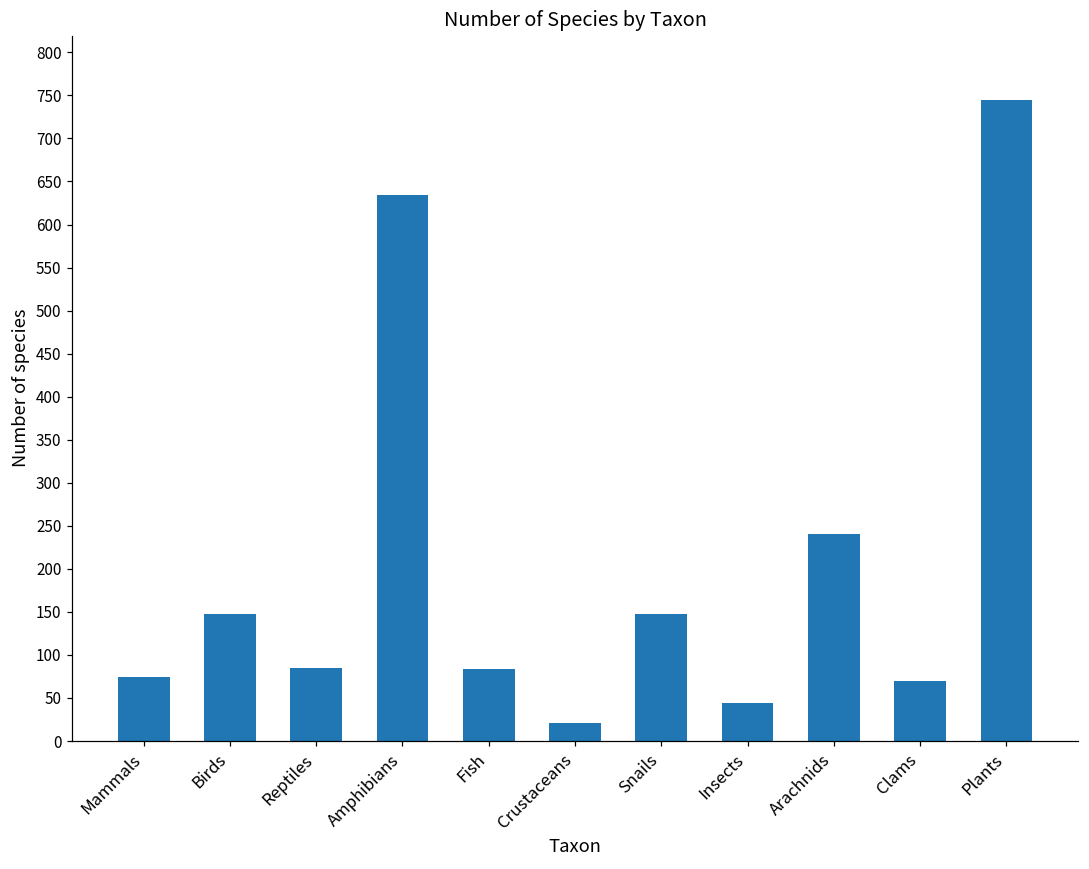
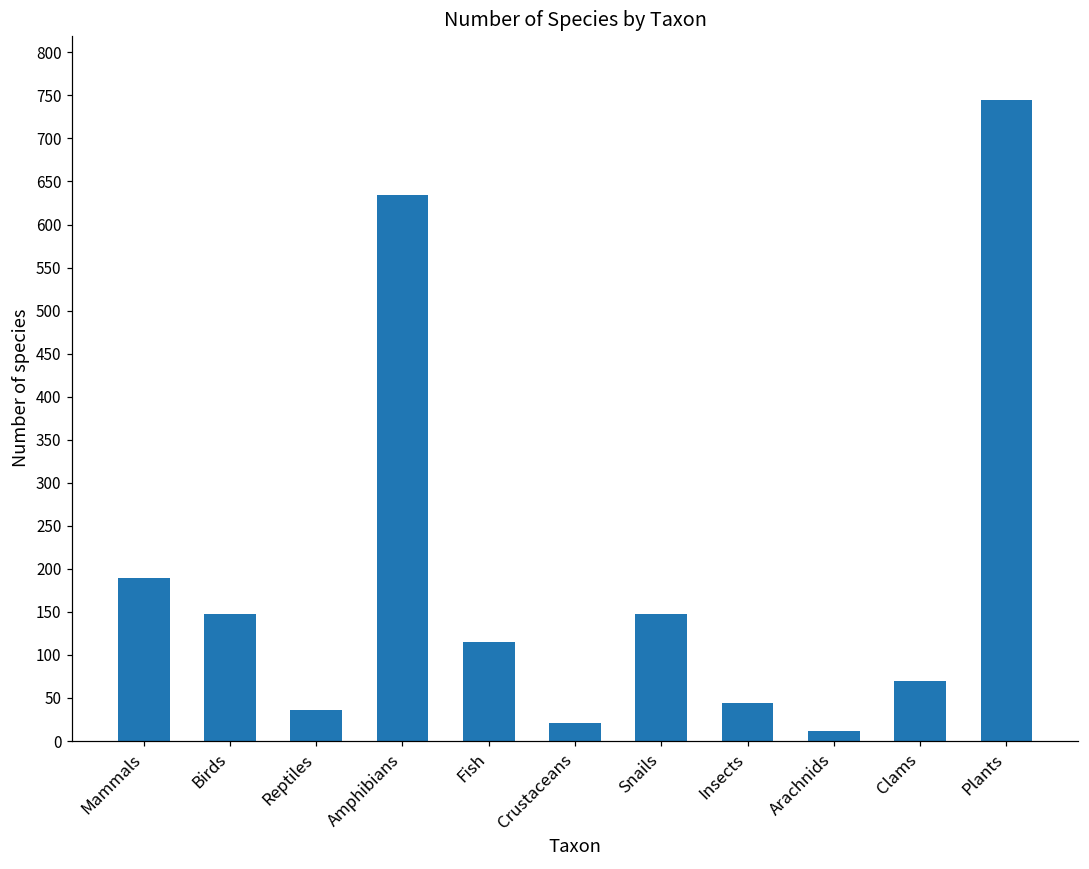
Mammals: 70 -> 190
Reptiles: 90 -> 40
Fish: 80 -> 120
Arachnids: 240 -> 10
